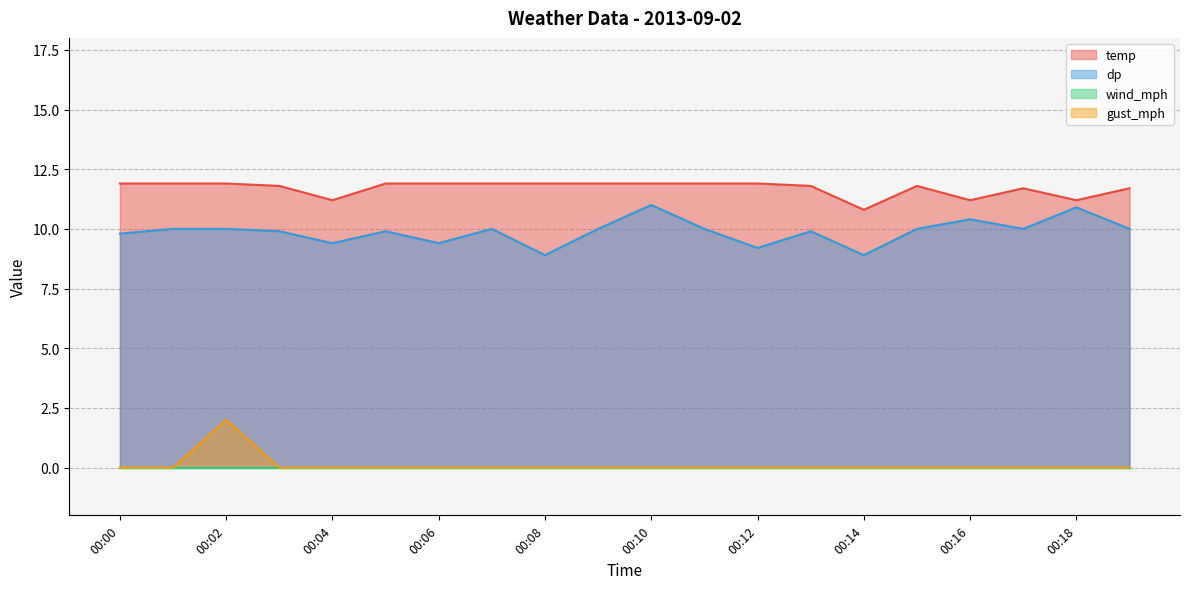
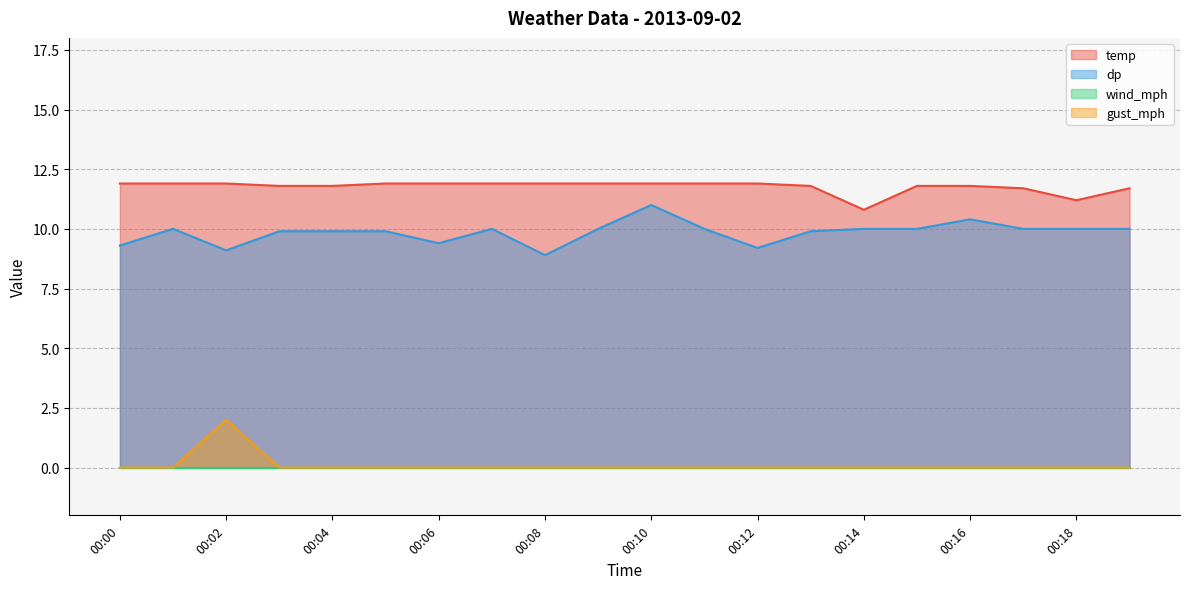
dp, 00:00: 9.8 -> 9.3
dp, 00:02: 10.0 -> 9.1
temp, 00:04: 11.2 -> 11.8
dp, 00:04: 9.4 -> 9.9
dp, 00:14: 8.9 -> 10.0
temp, 00:16: 11.2 -> 11.8
dp, 00:18: 10.9 -> 10.0
